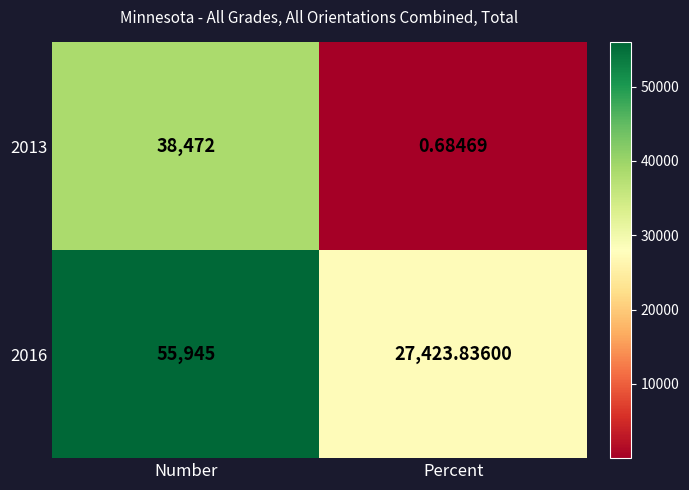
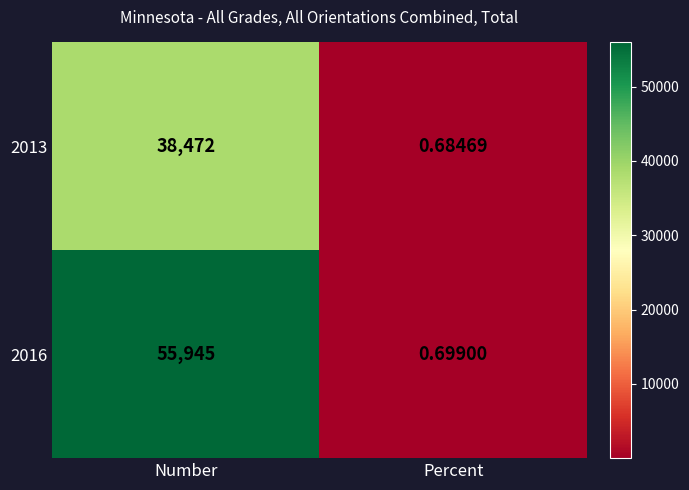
2016, Percent: 27,423.83600 -> 0.69900
